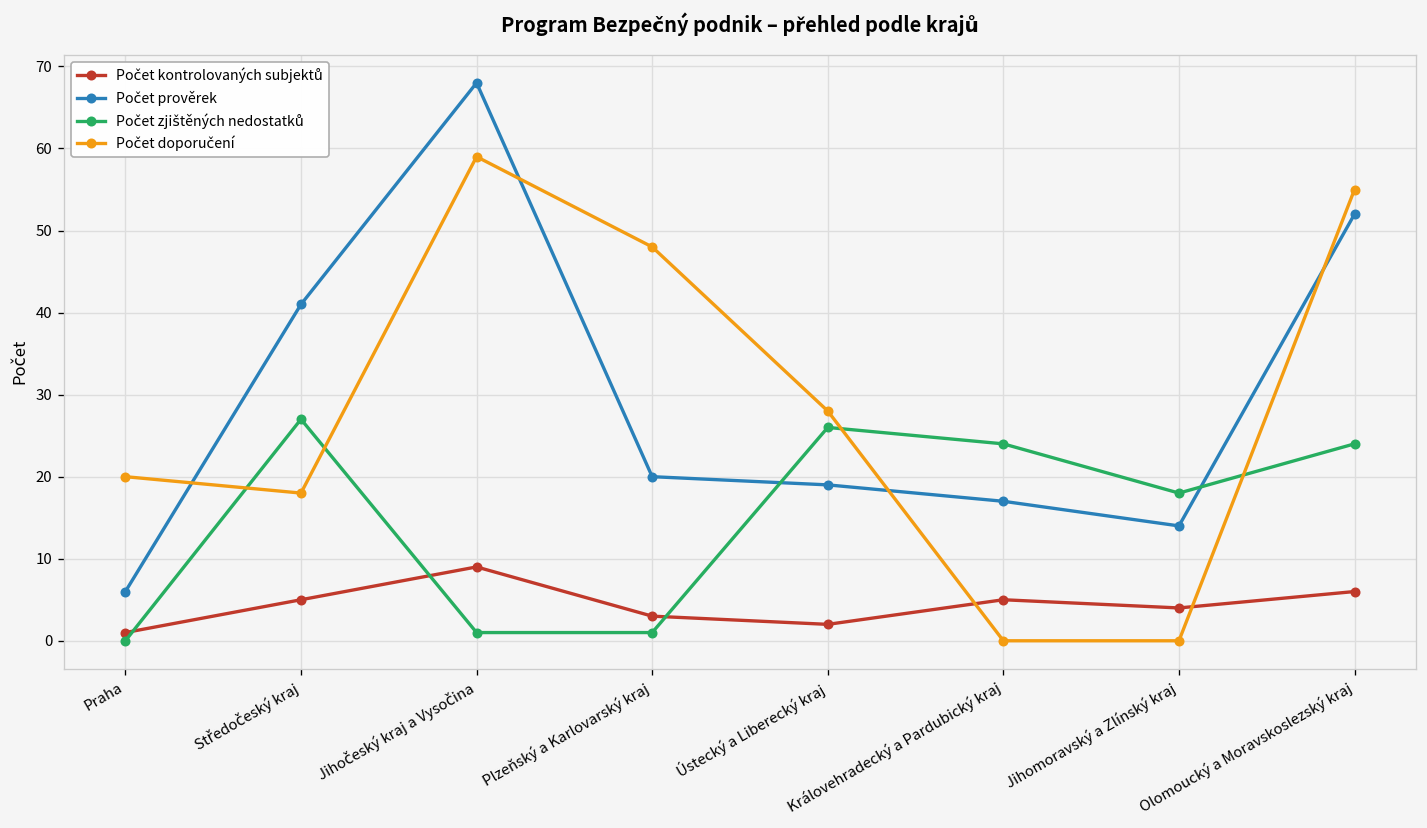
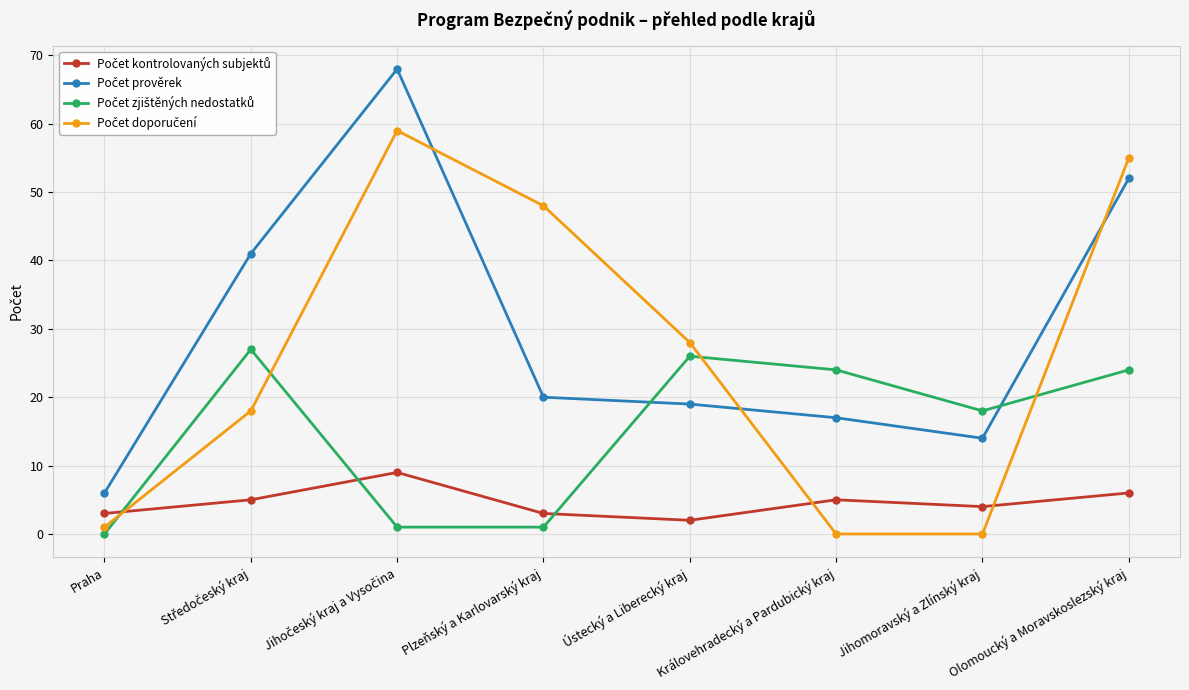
Počet kontrolovaných subjektů, Praha: 1 -> 3
Počet doporučení, Praha: 20 -> 1
